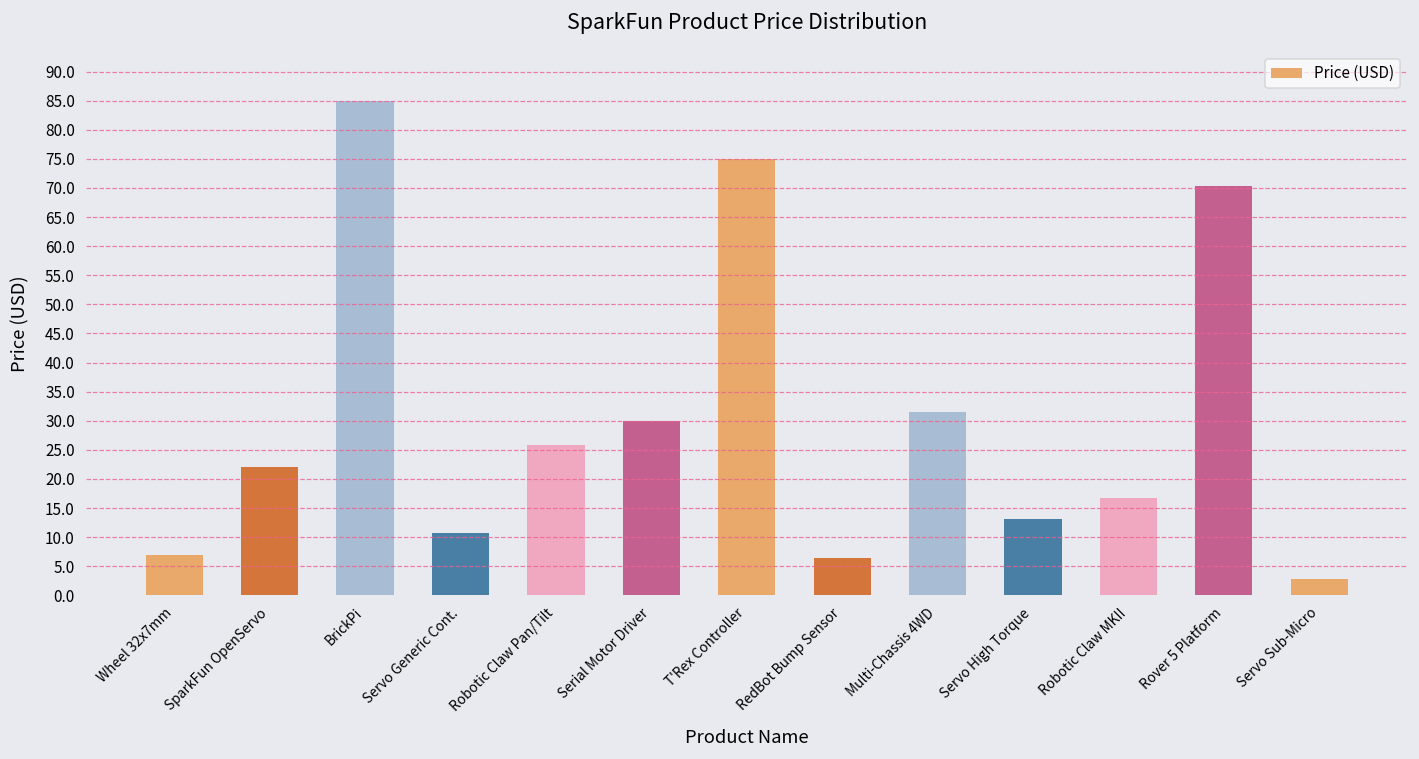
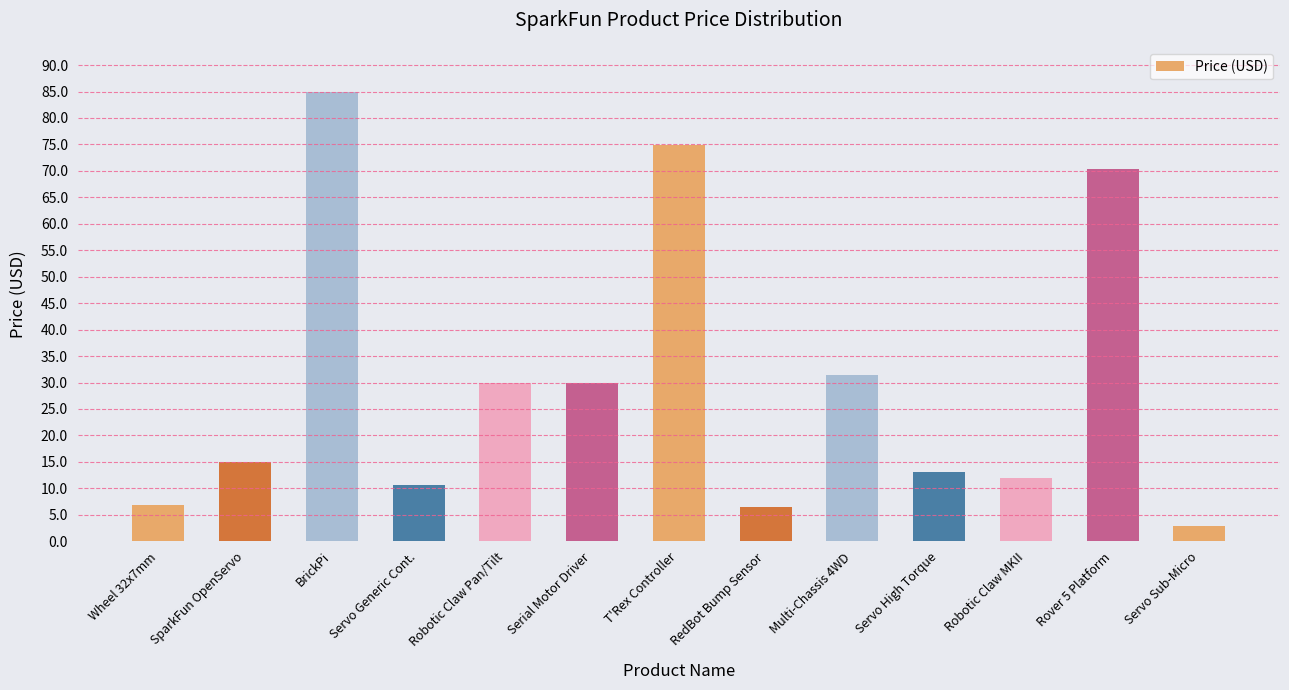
SparkFun OpenServo: 22 -> 15
Robotic Claw Pan/Tilt: 26 -> 30
Robotic Claw MKII: 17 -> 12
